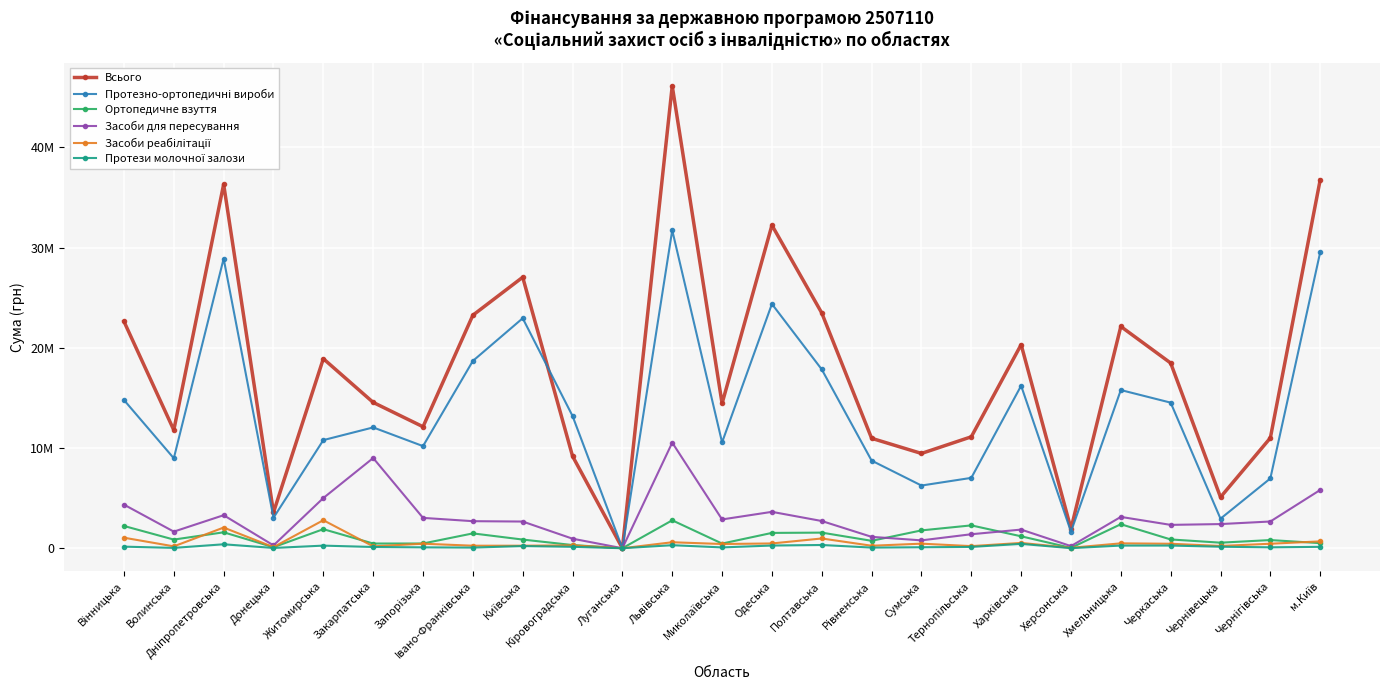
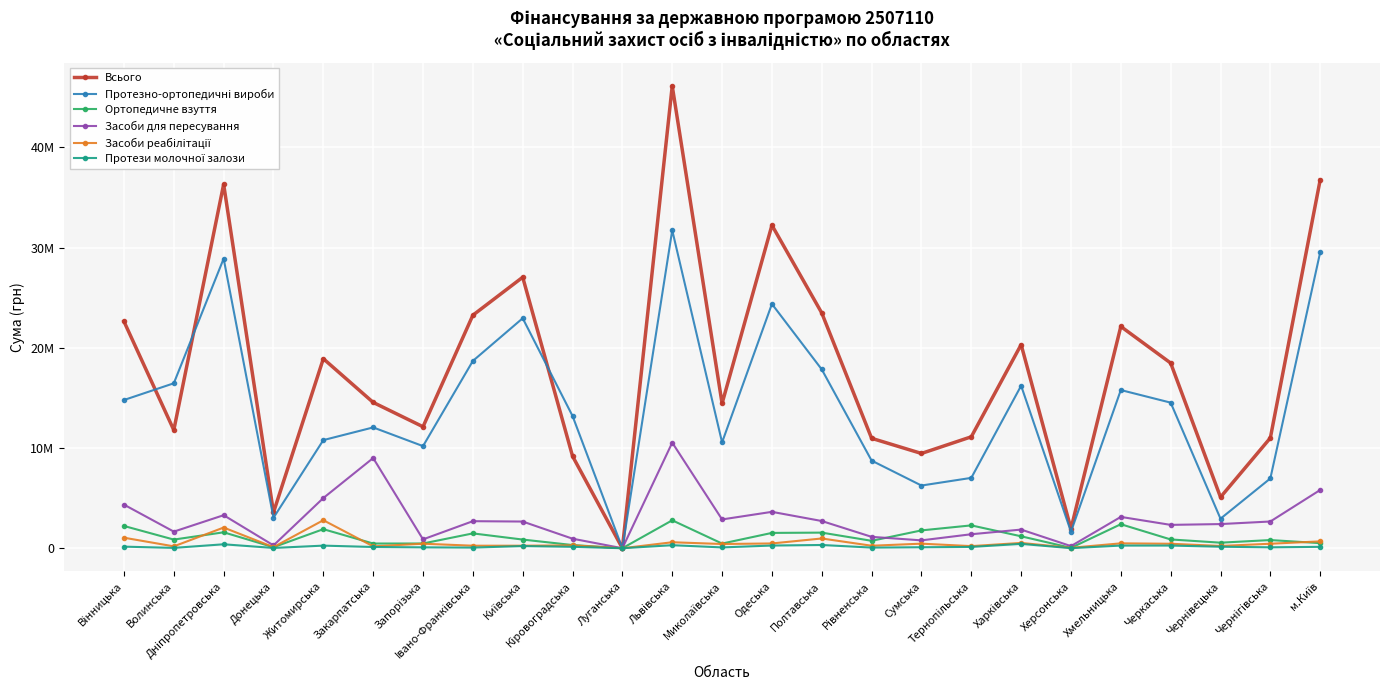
Протезно-ортопедичні вироби, Волинська: 9000000 -> 16500000
Засоби для пересування, Запорізька: 3000000 -> 900000
